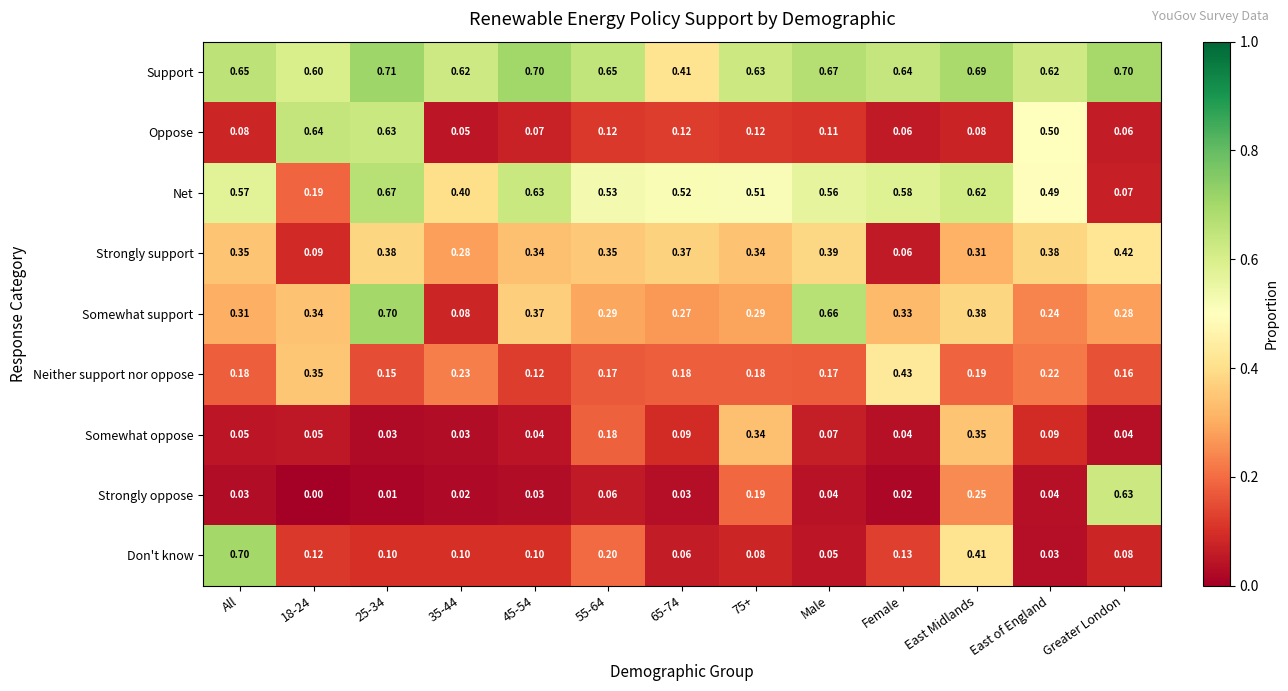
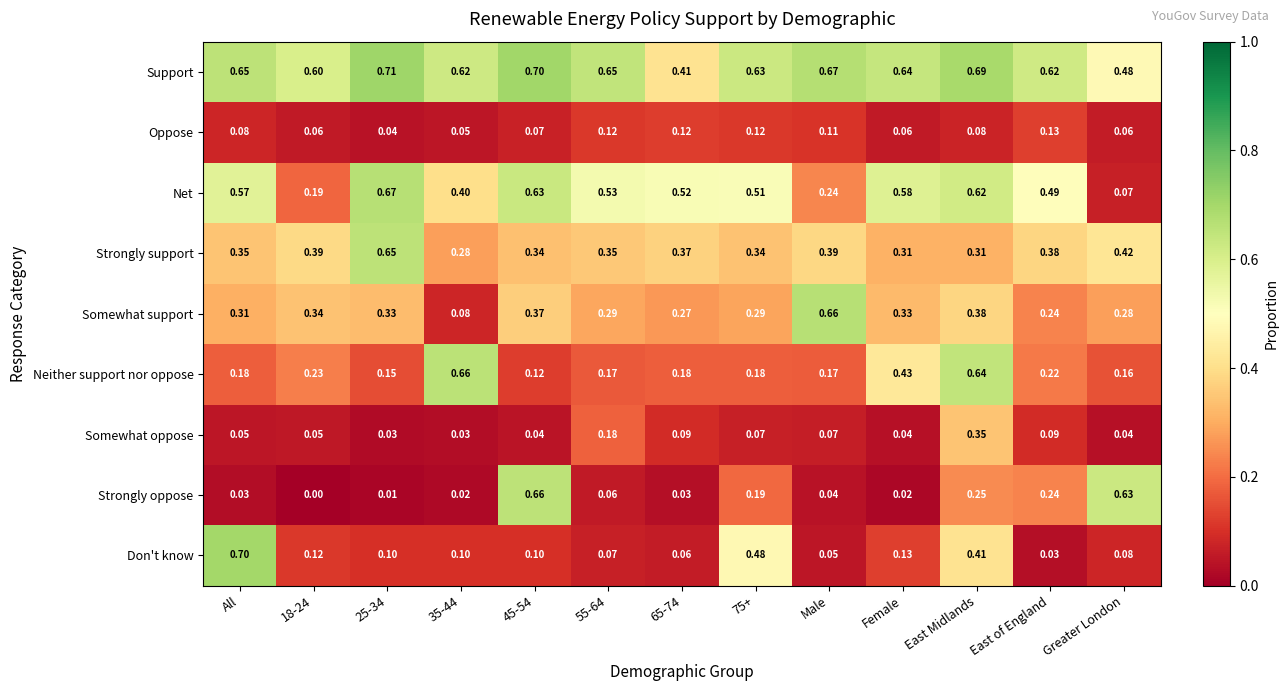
Support, Greater London: 0.70 -> 0.48
Oppose, 18-24: 0.64 -> 0.06
Oppose, 25-34: 0.63 -> 0.04
Oppose, East of England: 0.50 -> 0.13
Net, Male: 0.56 -> 0.24
Strongly support, 18-24: 0.09 -> 0.39
Strongly support, 25-34: 0.38 -> 0.65
Strongly support, Female: 0.06 -> 0.31
Somewhat support, 25-34: 0.70 -> 0.33
Neither support nor oppose, 18-24: 0.35 -> 0.23
Neither support nor oppose, 35-44: 0.23 -> 0.66
Neither support nor oppose, East Midlands: 0.19 -> 0.64
Somewhat oppose, 75+: 0.34 -> 0.07
Strongly oppose, 45-54: 0.03 -> 0.66
Strongly oppose, East of England: 0.04 -> 0.24
Don't know, 55-64: 0.20 -> 0.07
Don't know, 75+: 0.08 -> 0.48
